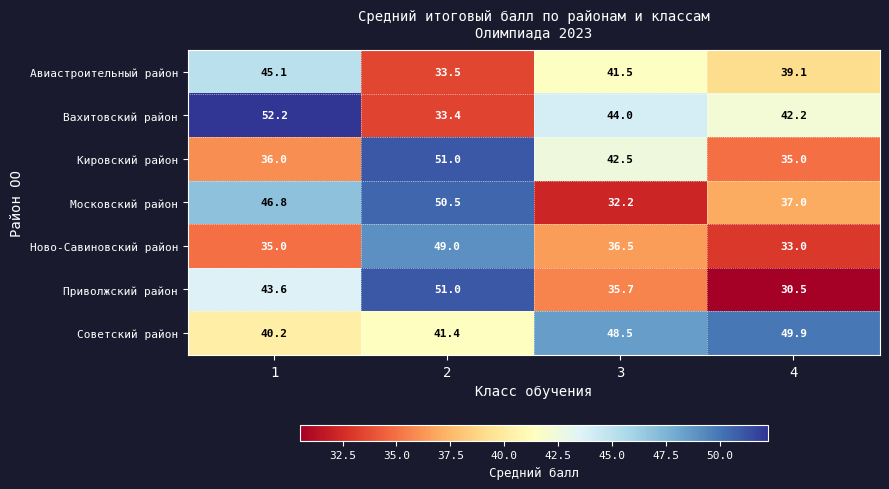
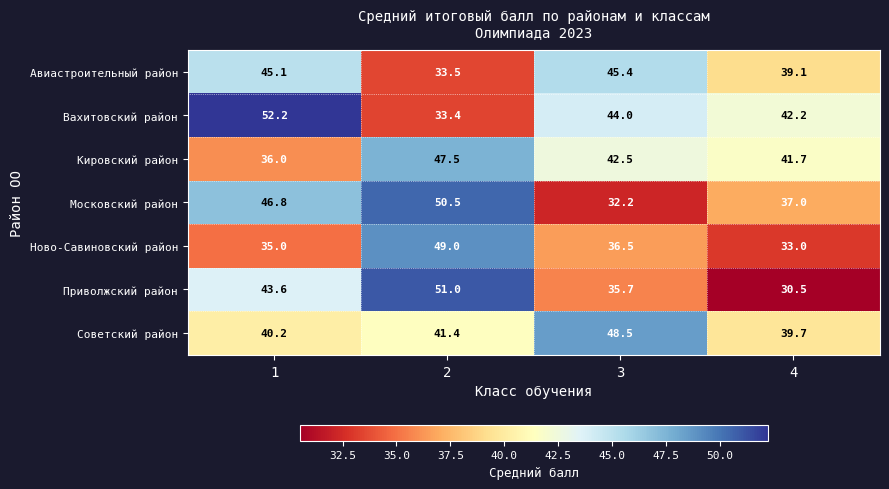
Авиастроительный район, 3: 41.5 -> 45.4
Кировский район, 2: 51.0 -> 47.5
Кировский район, 4: 35.0 -> 41.7
Советский район, 4: 49.9 -> 39.7
